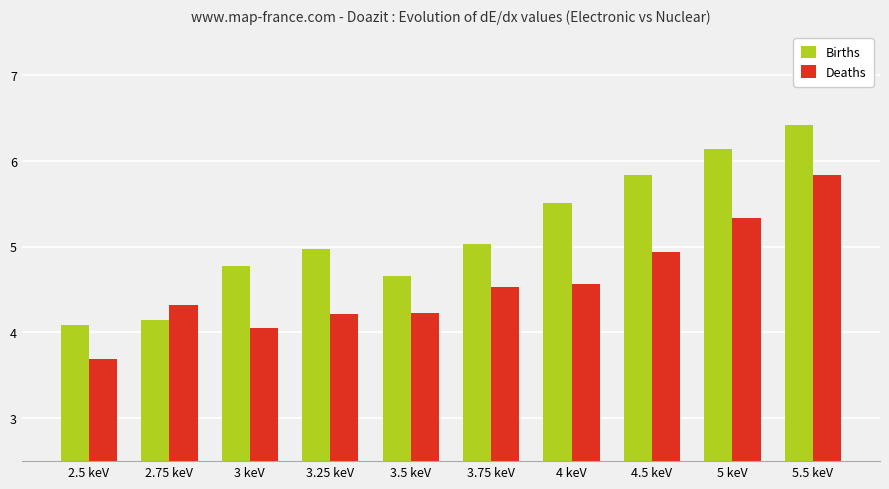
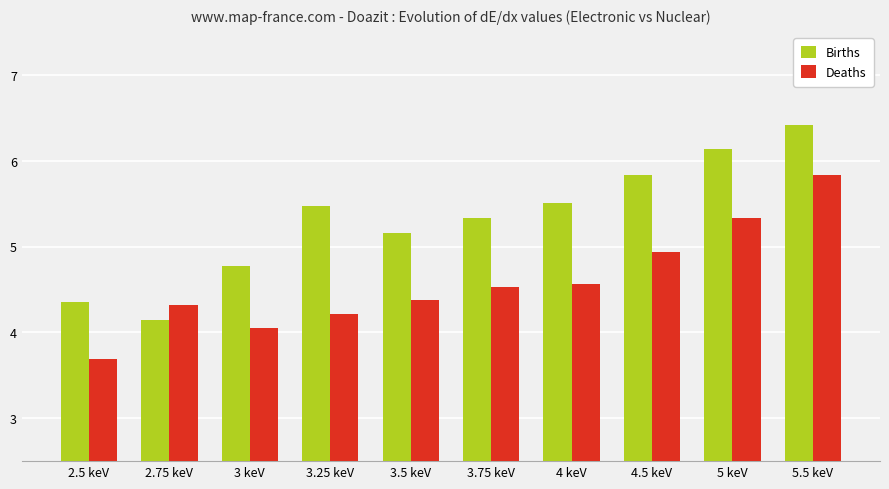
Births, 2.5 keV: 4.1 -> 4.4
Births, 3.25 keV: 5.0 -> 5.5
Births, 3.5 keV: 4.7 -> 5.2
Deaths, 3.5 keV: 4.2 -> 4.4
Births, 3.75 keV: 5.0 -> 5.3
